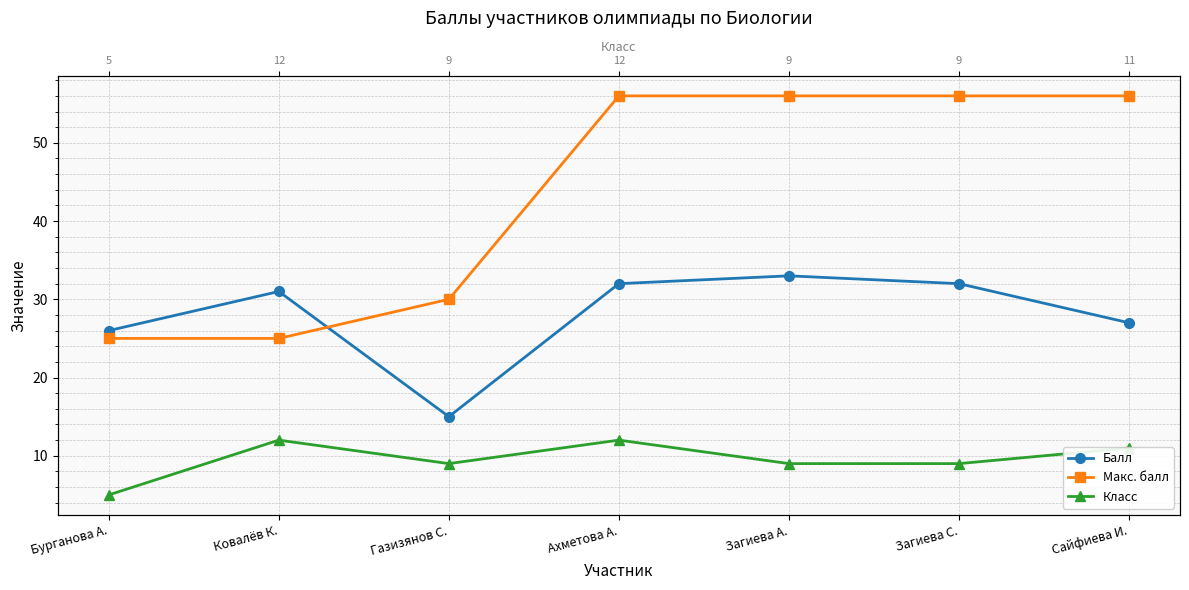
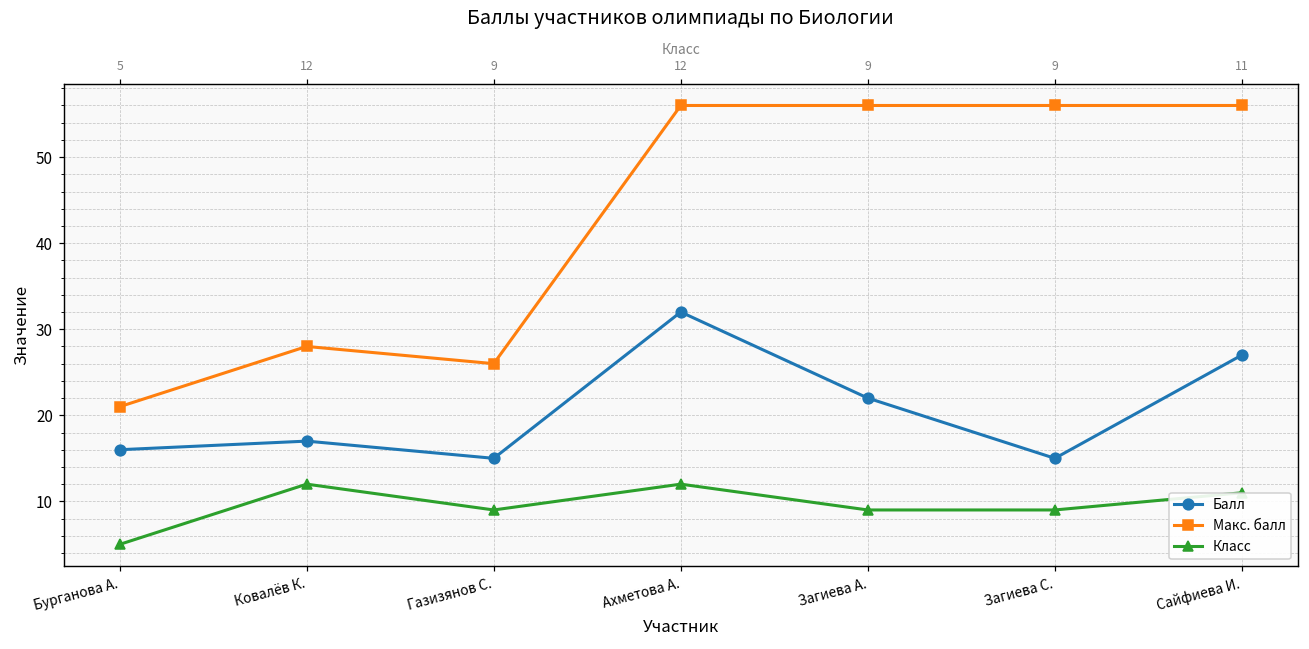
Балл, Бурганова А.: 26 -> 16
Макс. балл, Бурганова А.: 25 -> 21
Балл, Ковалёв К.: 31 -> 17
Макс. балл, Ковалёв К.: 25 -> 28
Макс. балл, Газизянов С.: 30 -> 26
Балл, Загиева А.: 33 -> 22
Балл, Загиева С.: 32 -> 15
